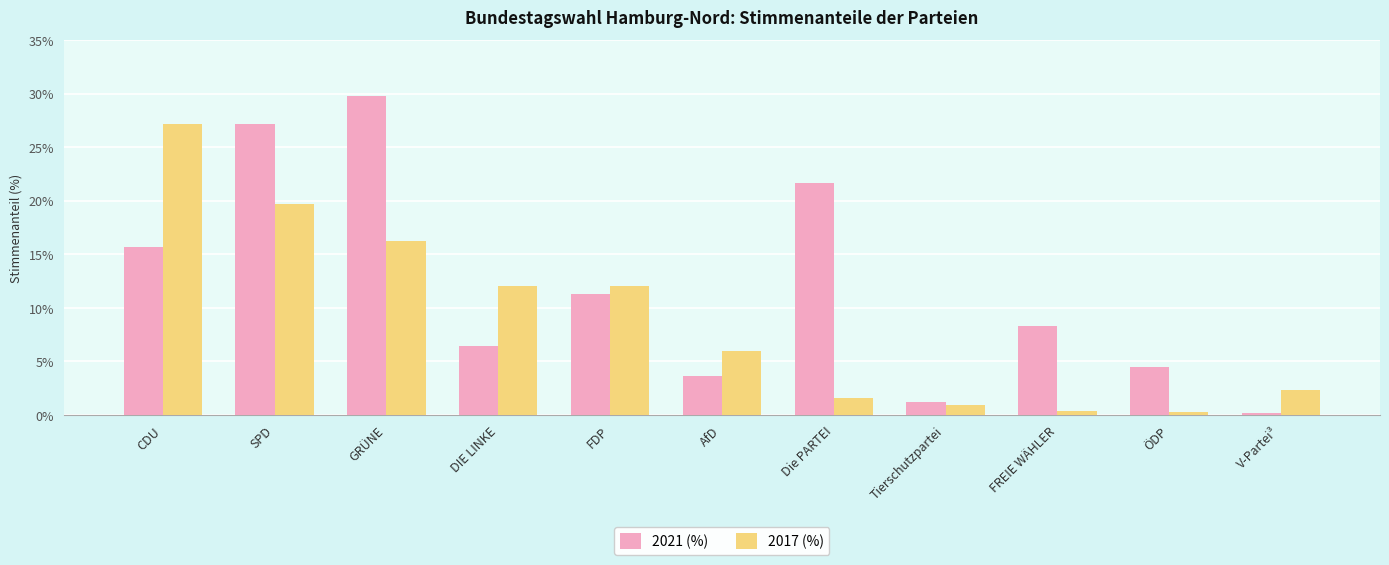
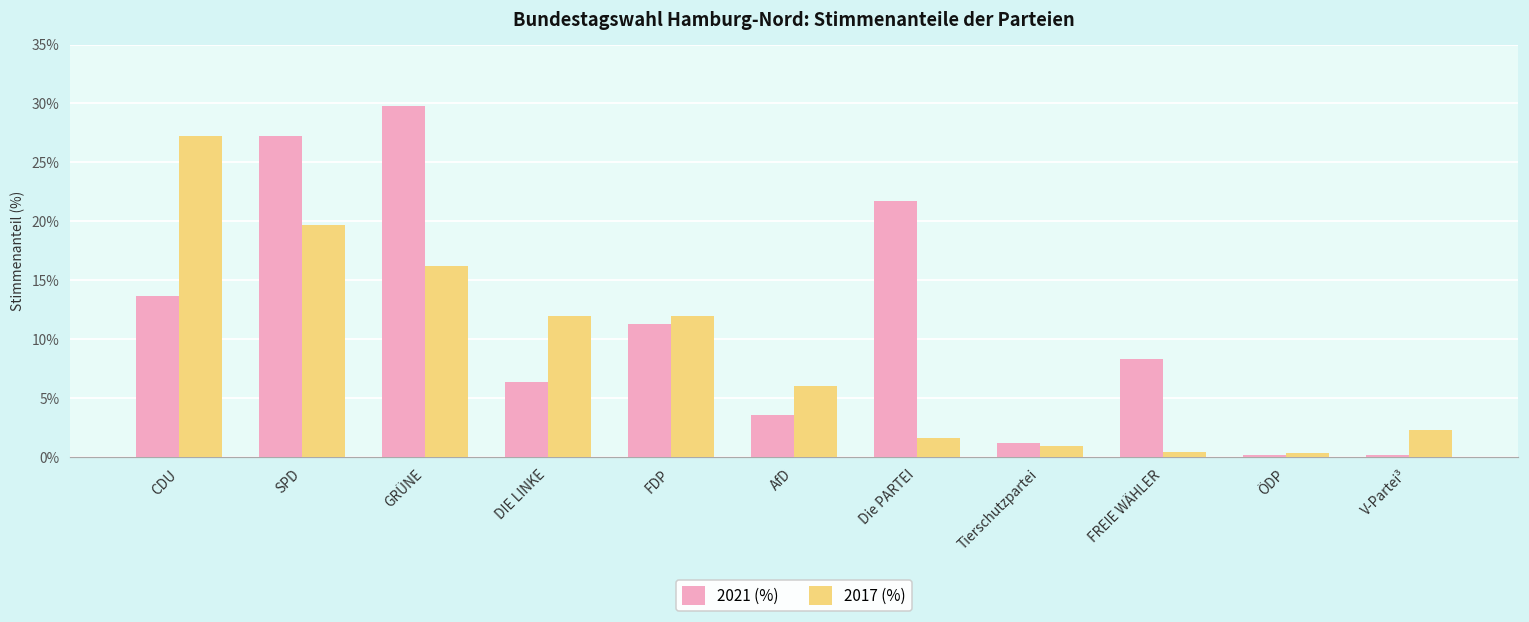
2021 (%), CDU: 15.7% -> 13.7%
2021 (%), ÖDP: 4.5% -> 0.2%
